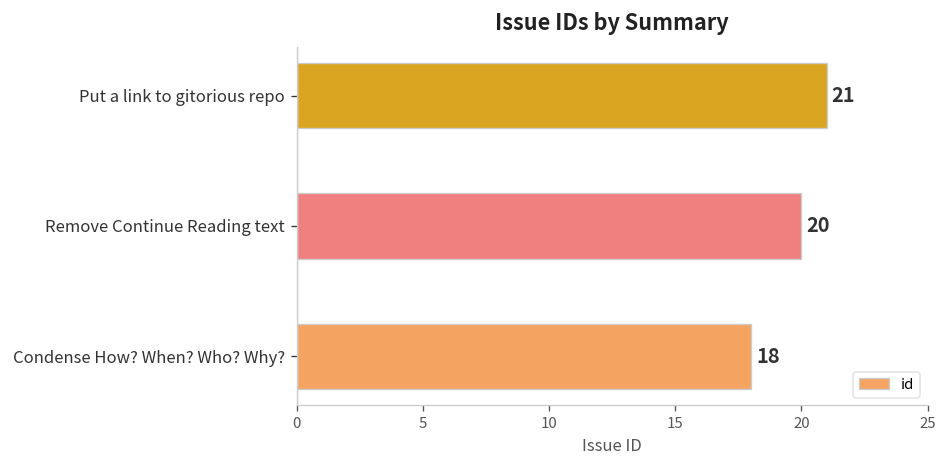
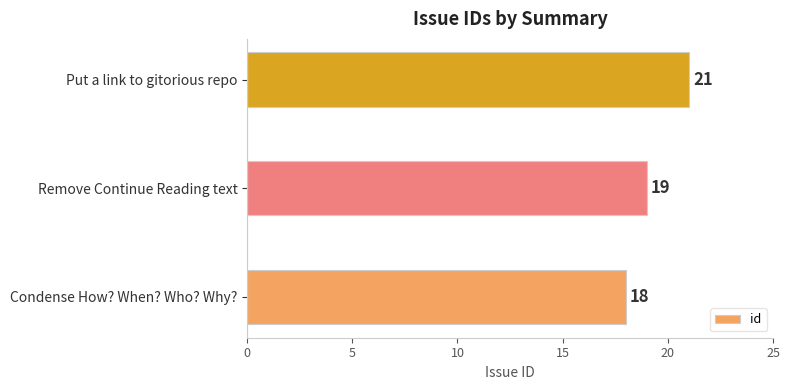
Remove Continue Reading text: 20 -> 19
